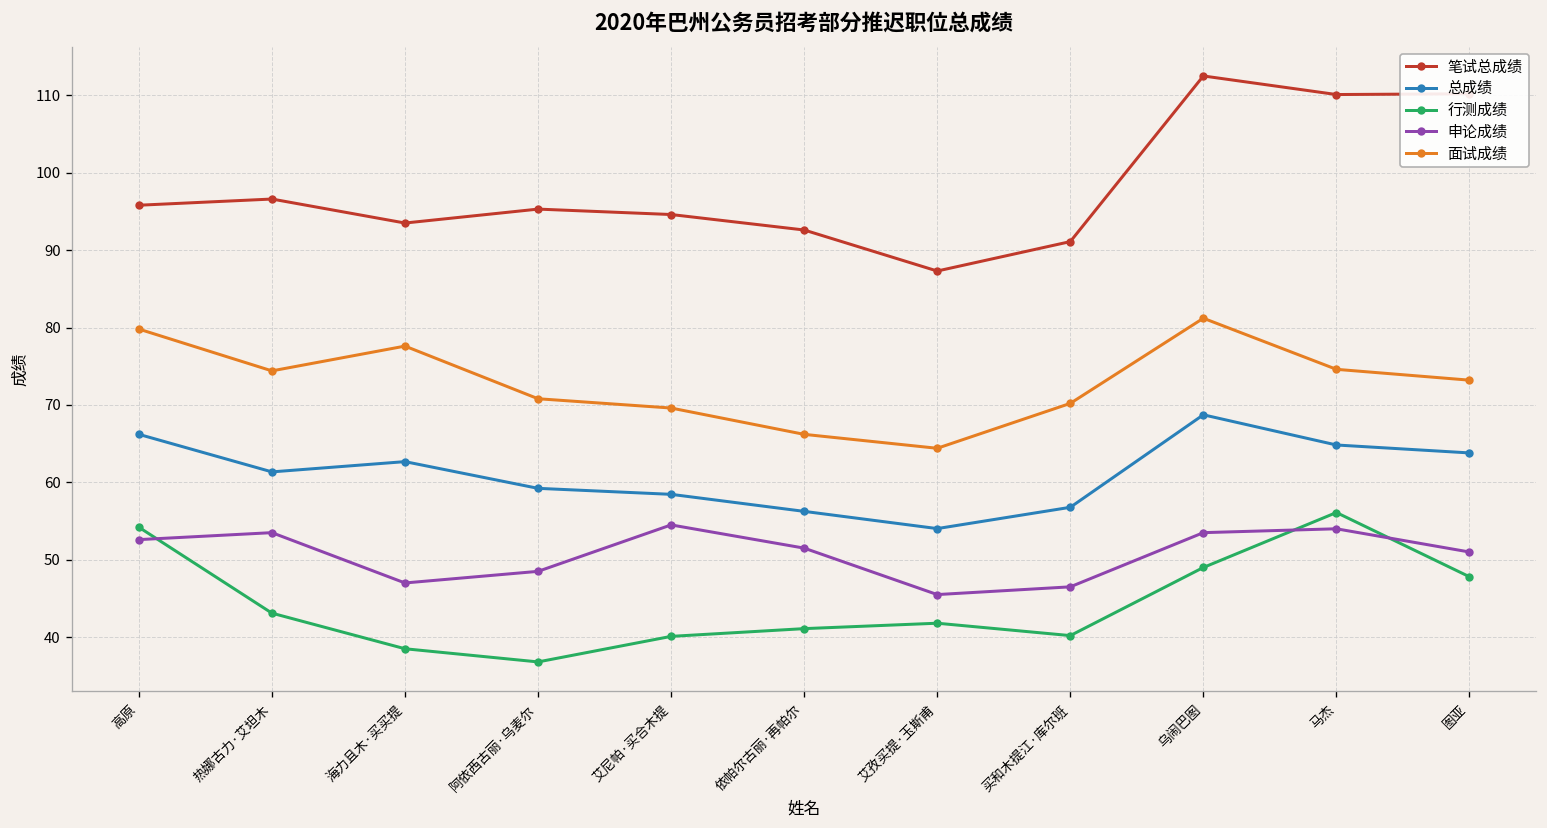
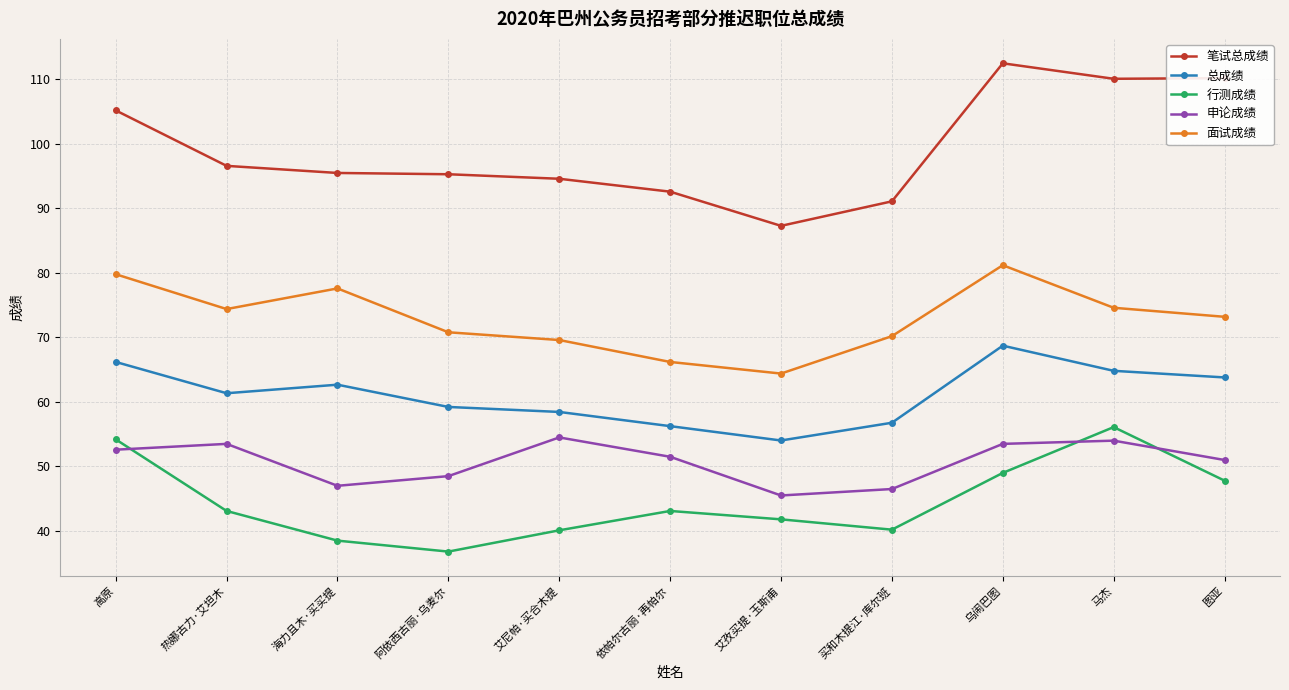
笔试总成绩, 高原: 96 -> 105
笔试总成绩, 海力且木·买买提: 94 -> 96
行测成绩, 依帕尔古丽·再帕尔: 41 -> 43
